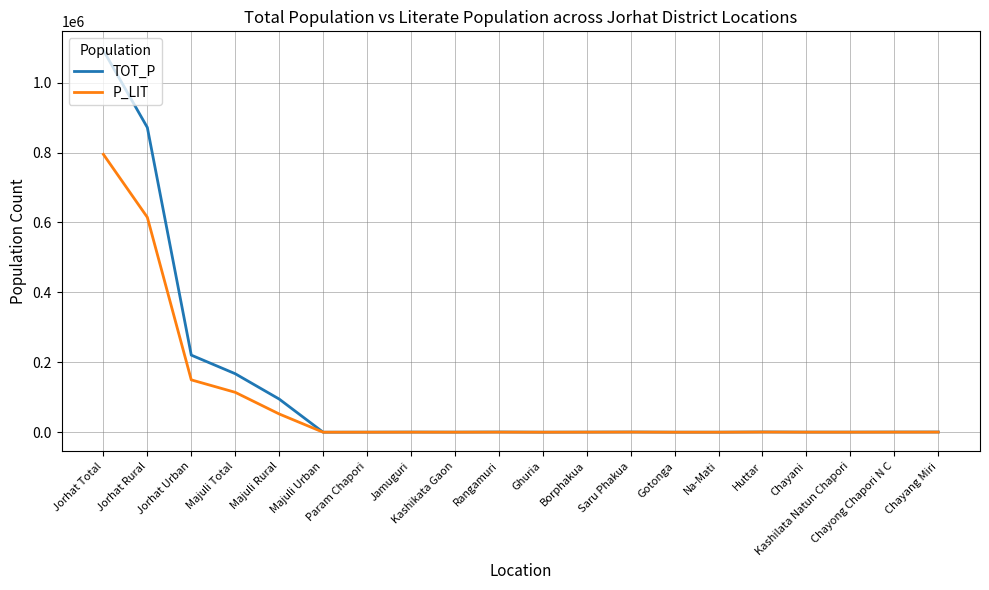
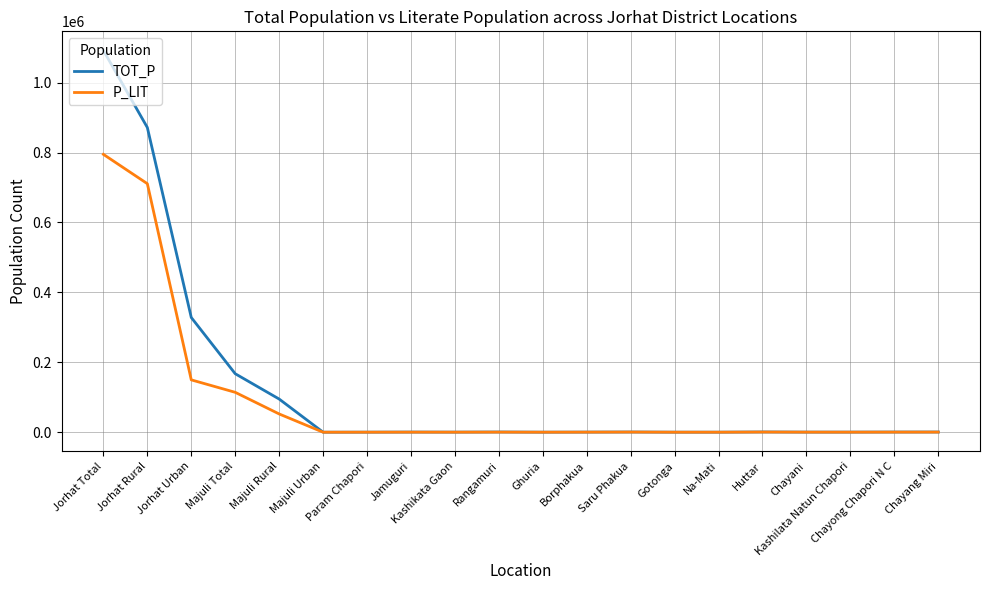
P_LIT, Jorhat Rural: 610000 -> 710000
TOT_P, Jorhat Urban: 220000 -> 330000
